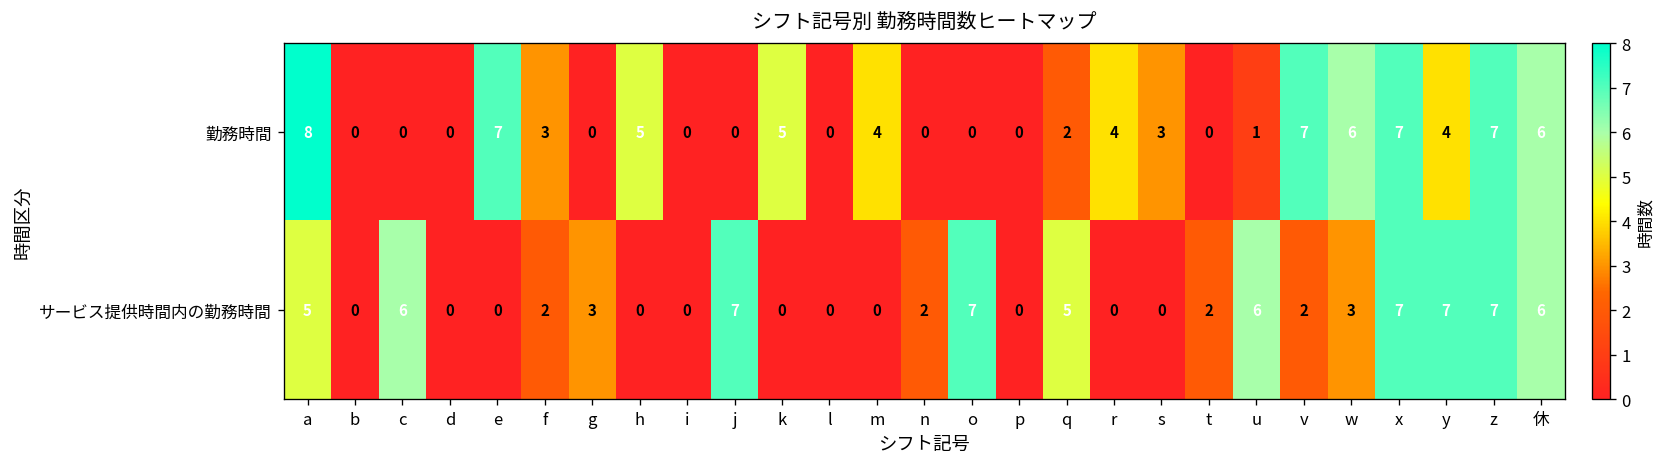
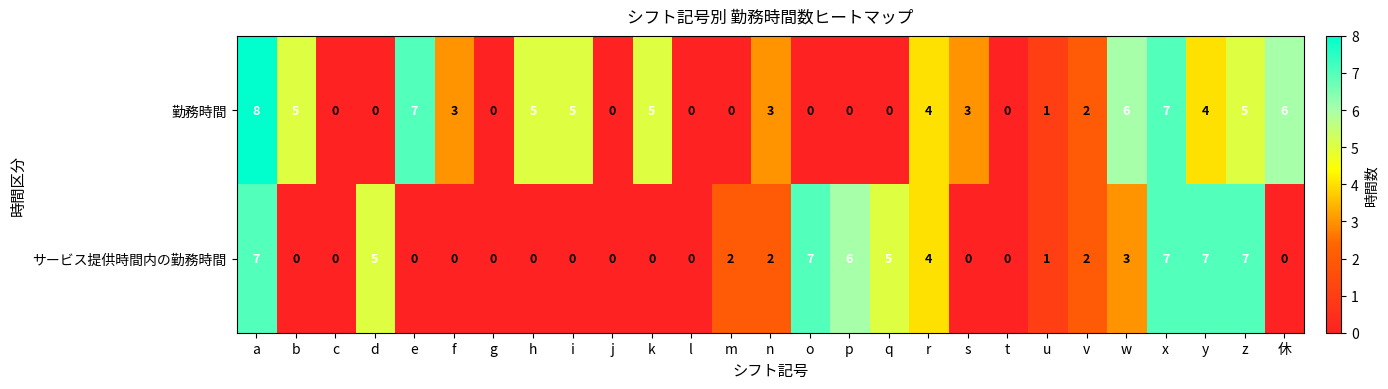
勤務時間, b: 0 -> 5
勤務時間, i: 0 -> 5
勤務時間, m: 4 -> 0
勤務時間, n: 0 -> 3
勤務時間, q: 2 -> 0
勤務時間, v: 7 -> 2
勤務時間, z: 7 -> 5
サービス提供時間内の勤務時間, a: 5 -> 7
サービス提供時間内の勤務時間, c: 6 -> 0
サービス提供時間内の勤務時間, d: 0 -> 5
サービス提供時間内の勤務時間, f: 2 -> 0
サービス提供時間内の勤務時間, g: 3 -> 0
サービス提供時間内の勤務時間, j: 7 -> 0
サービス提供時間内の勤務時間, m: 0 -> 2
サービス提供時間内の勤務時間, p: 0 -> 6
サービス提供時間内の勤務時間, r: 0 -> 4
サービス提供時間内の勤務時間, t: 2 -> 0
サービス提供時間内の勤務時間, u: 6 -> 1
サービス提供時間内の勤務時間, 休: 6 -> 0
